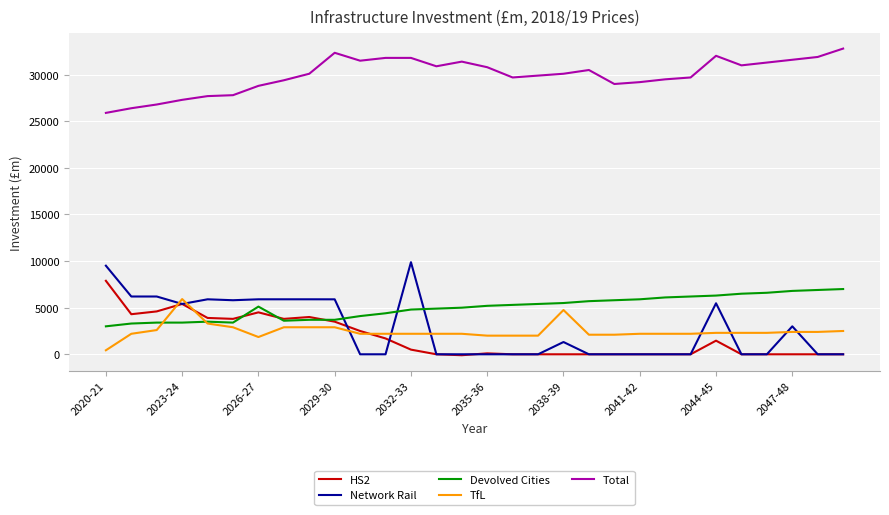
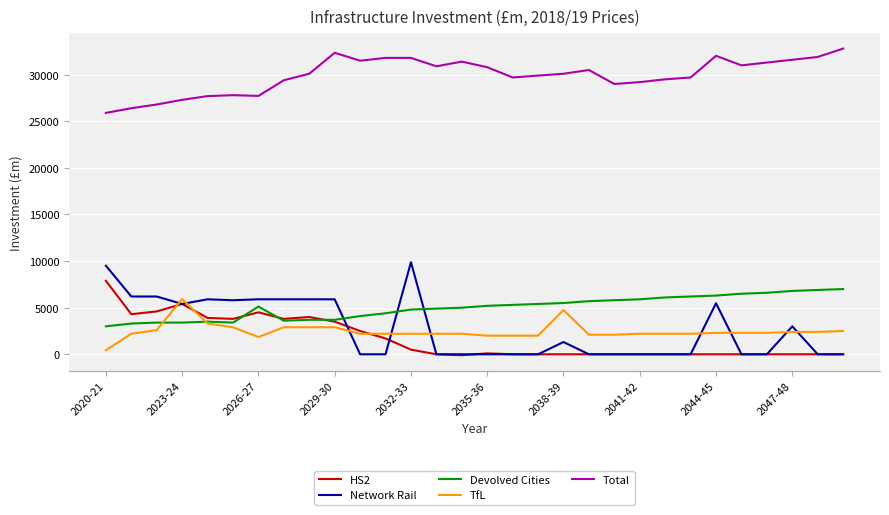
Total, 2026-27: 29000 -> 28000
HS2, 2044-45: 1000 -> 0
